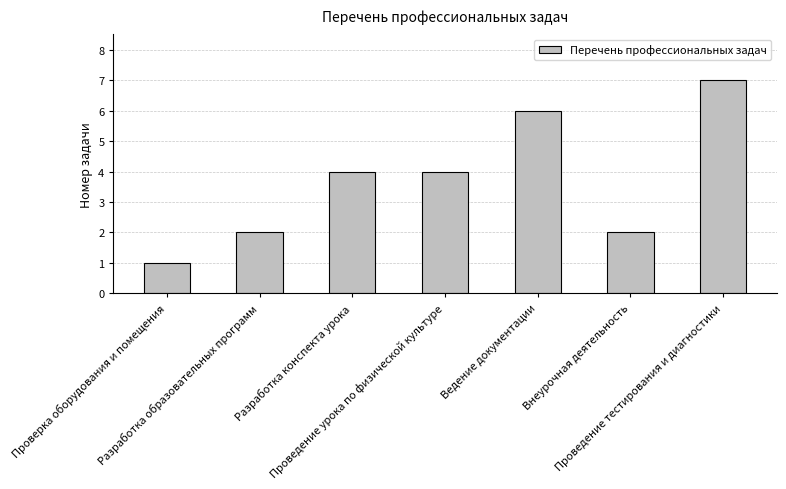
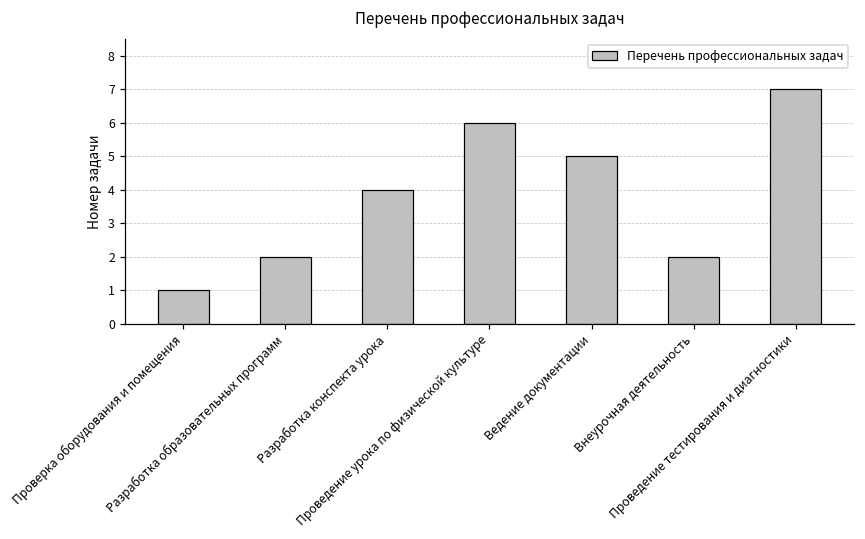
Проведение урока по физической культуре: 4 -> 6
Ведение документации: 6 -> 5
